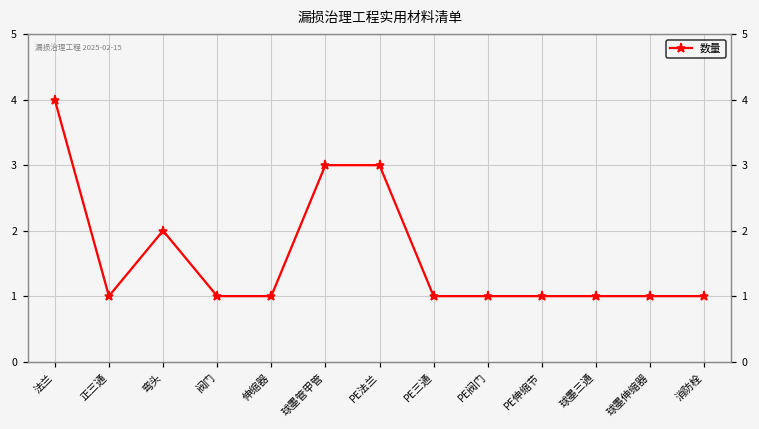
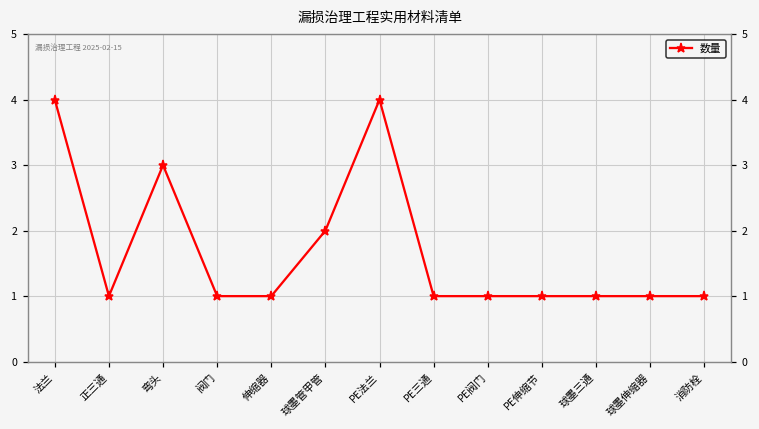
弯头: 2 -> 3
球墨管甲管: 3 -> 2
PE法兰: 3 -> 4
